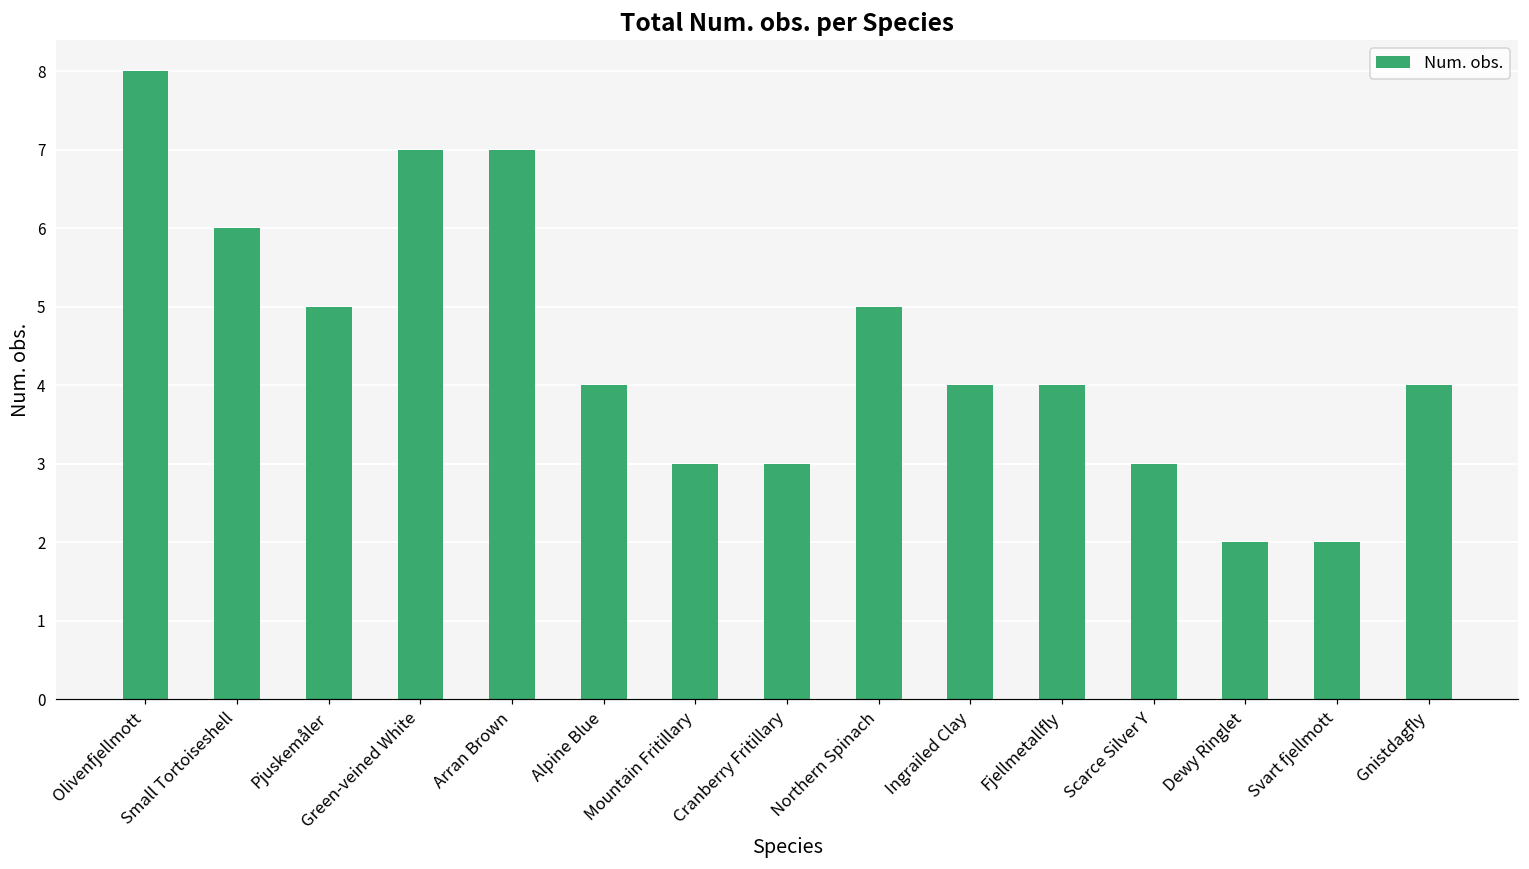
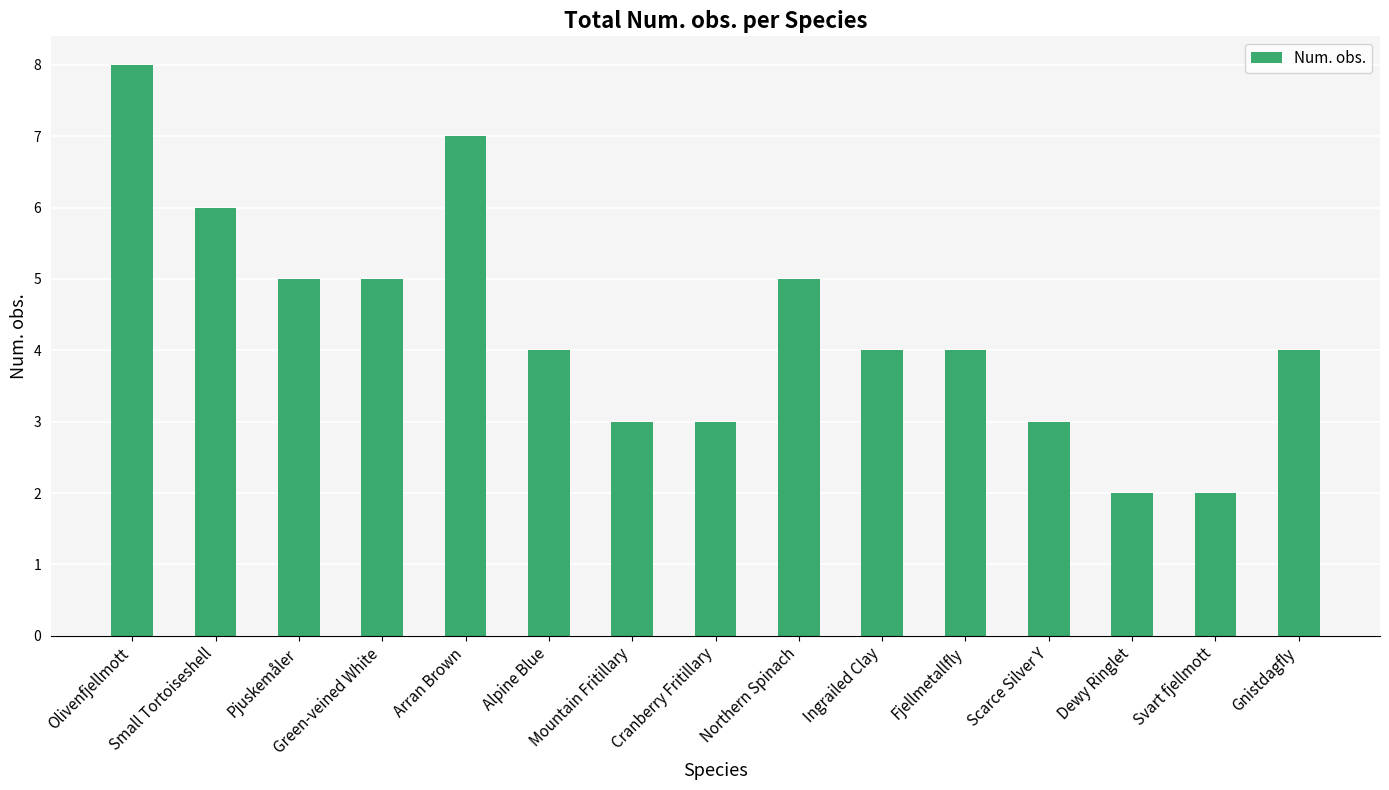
Green-veined White: 7 -> 5
